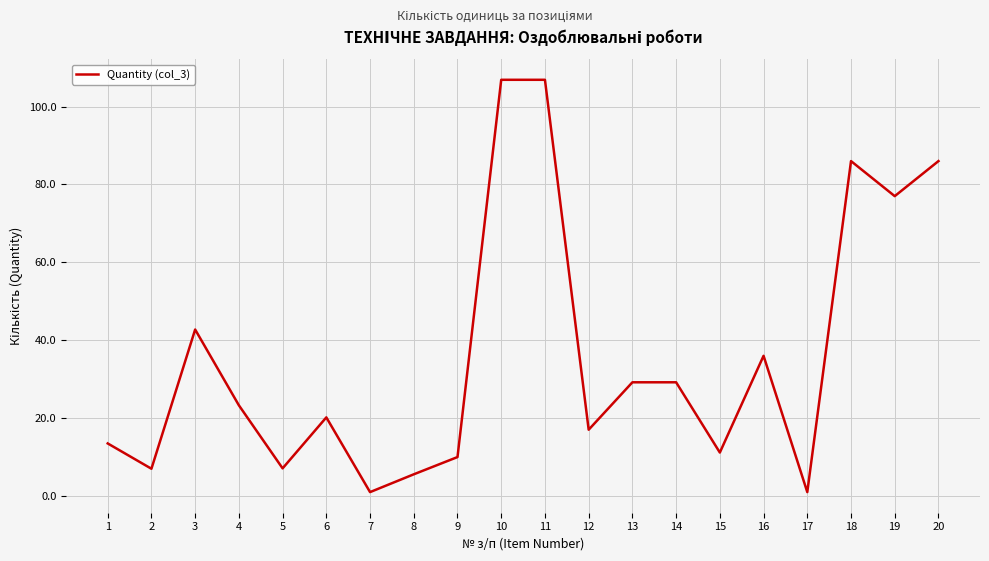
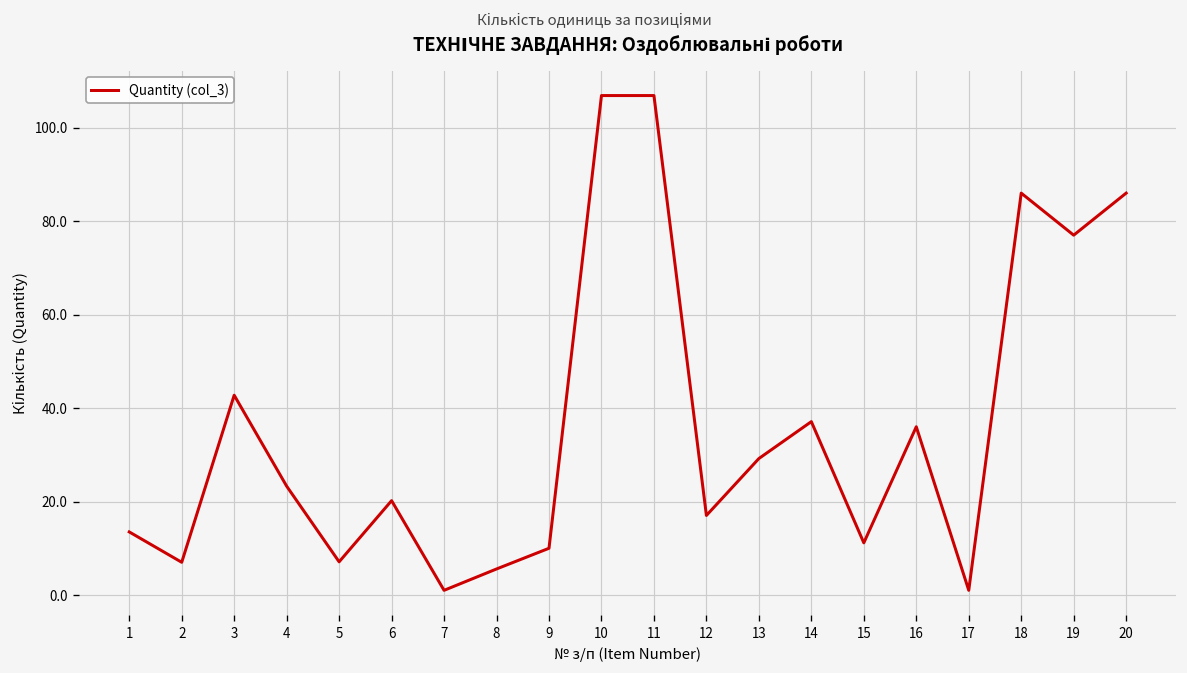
14: 29 -> 37
